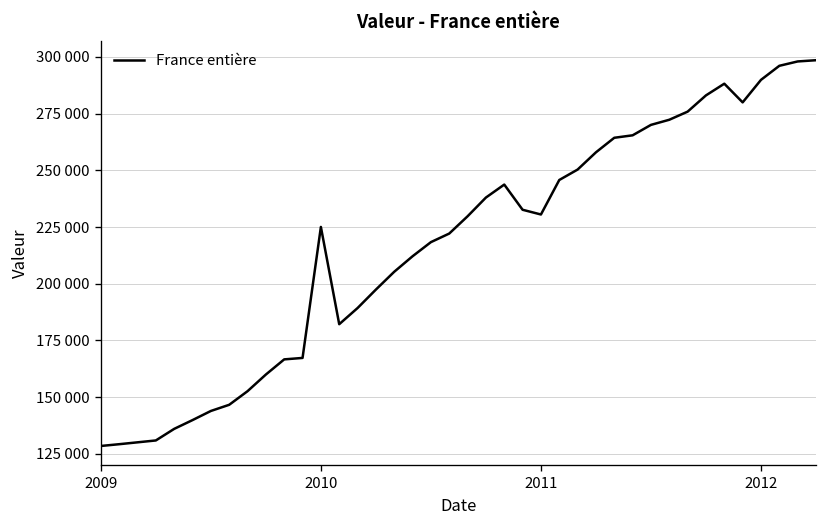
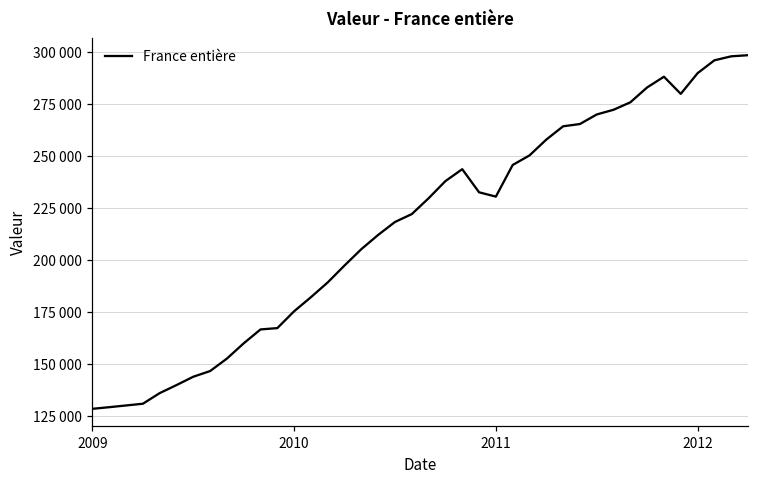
2010: 225000 -> 175000
